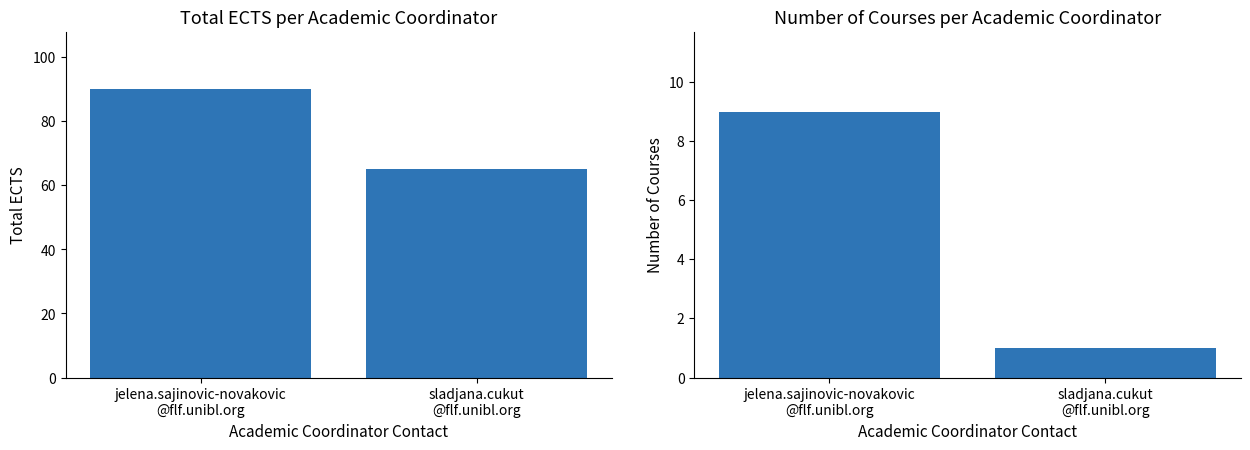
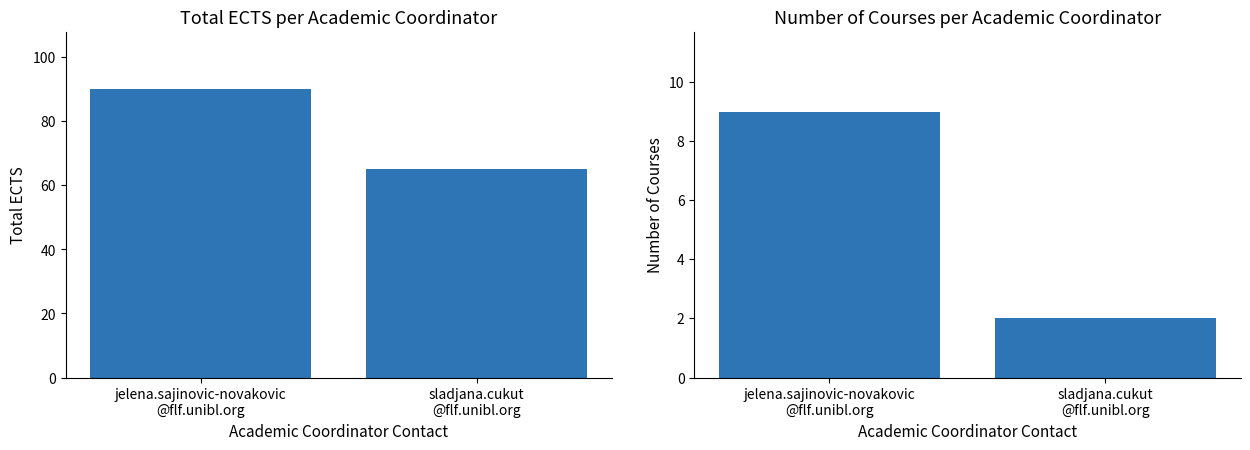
Number of Courses per Academic Coordinator, sladjana.cukut @flf.unibl.org: 1 -> 2
